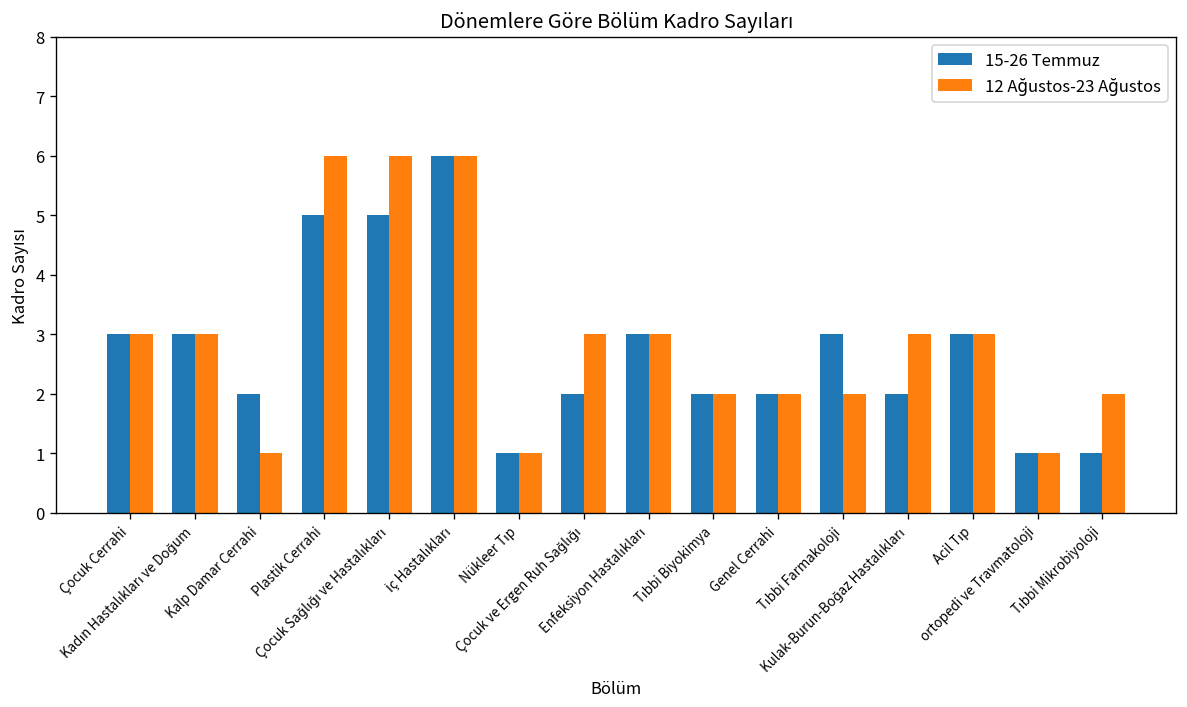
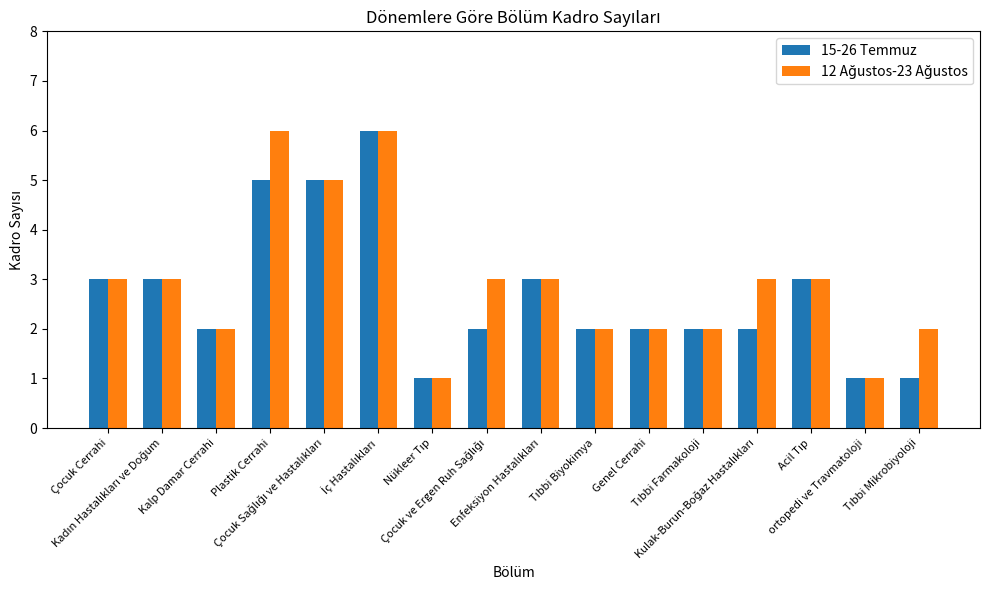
12 Ağustos-23 Ağustos, Kalp Damar Cerrahi: 1 -> 2
12 Ağustos-23 Ağustos, Çocuk Sağlığı ve Hastalıkları: 6 -> 5
15-26 Temmuz, Tıbbi Farmakoloji: 3 -> 2
